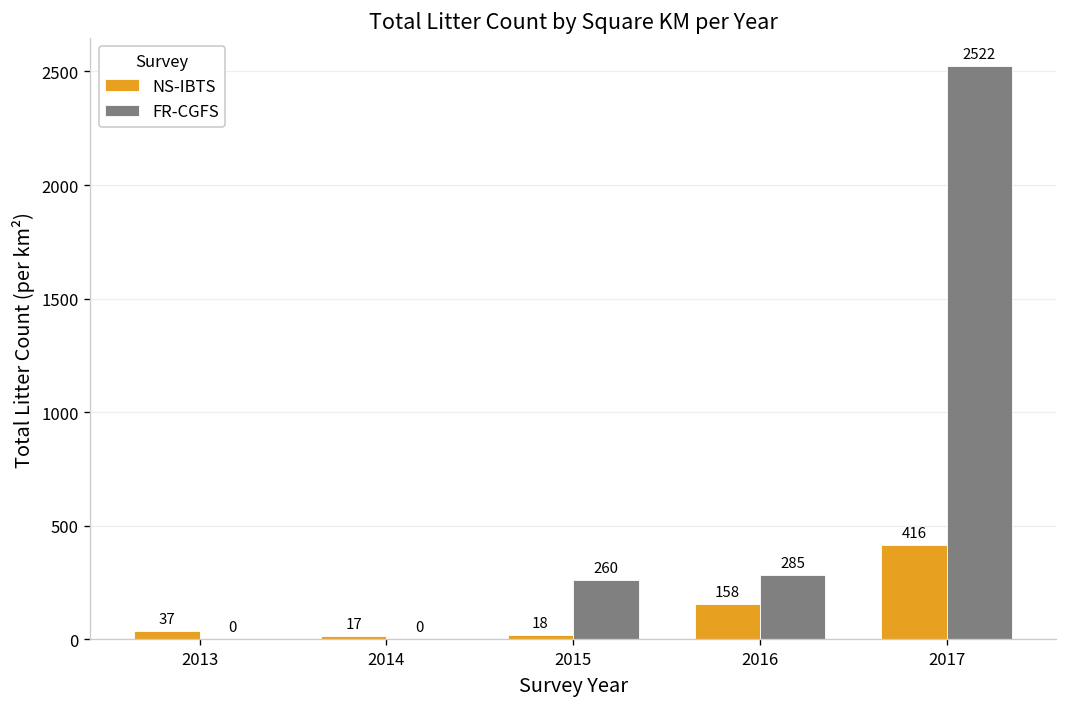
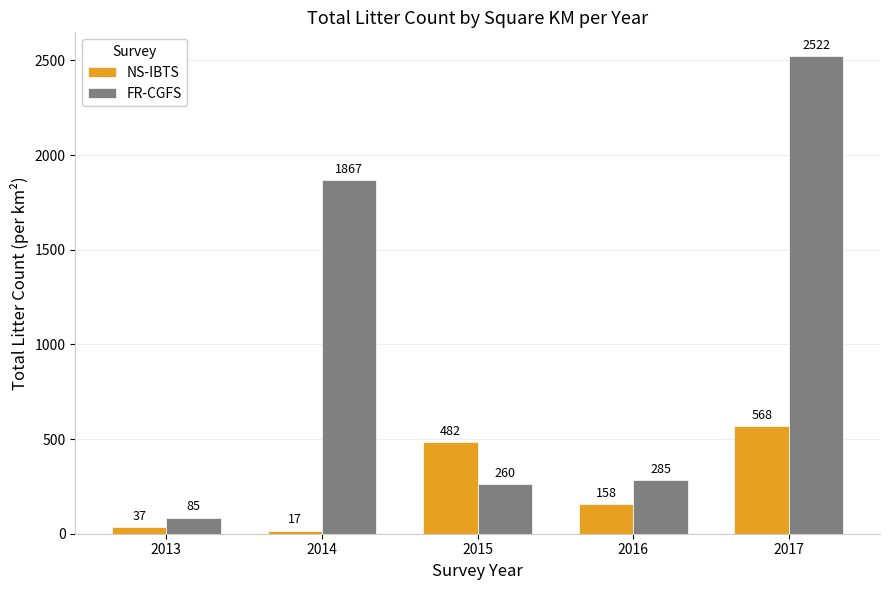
FR-CGFS, 2013: 0 -> 85
FR-CGFS, 2014: 0 -> 1867
NS-IBTS, 2015: 18 -> 482
NS-IBTS, 2017: 416 -> 568
